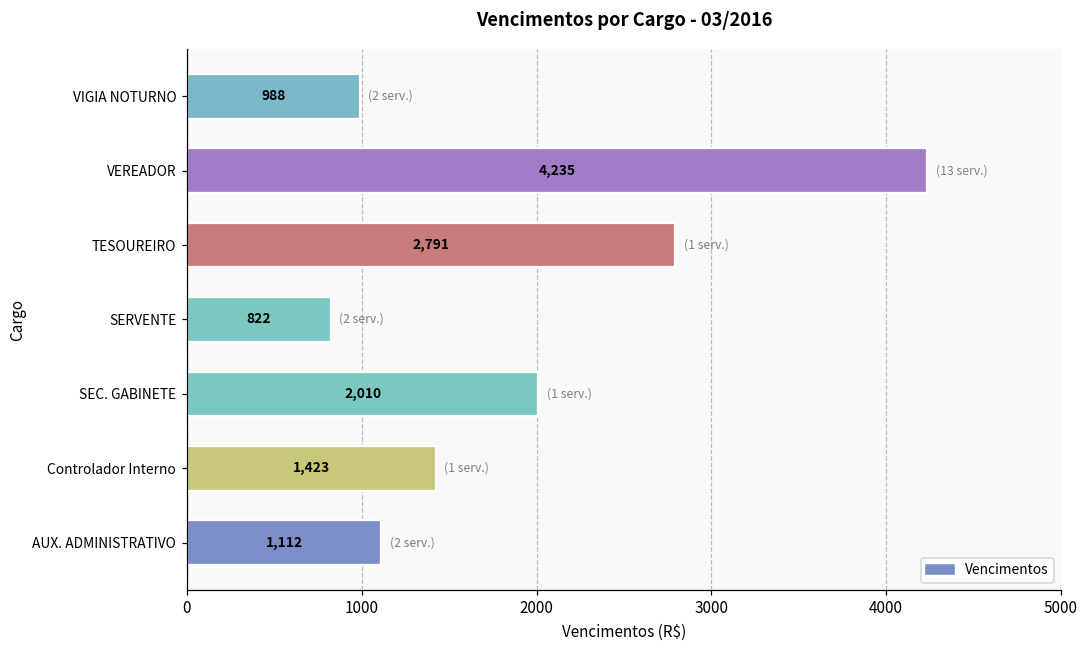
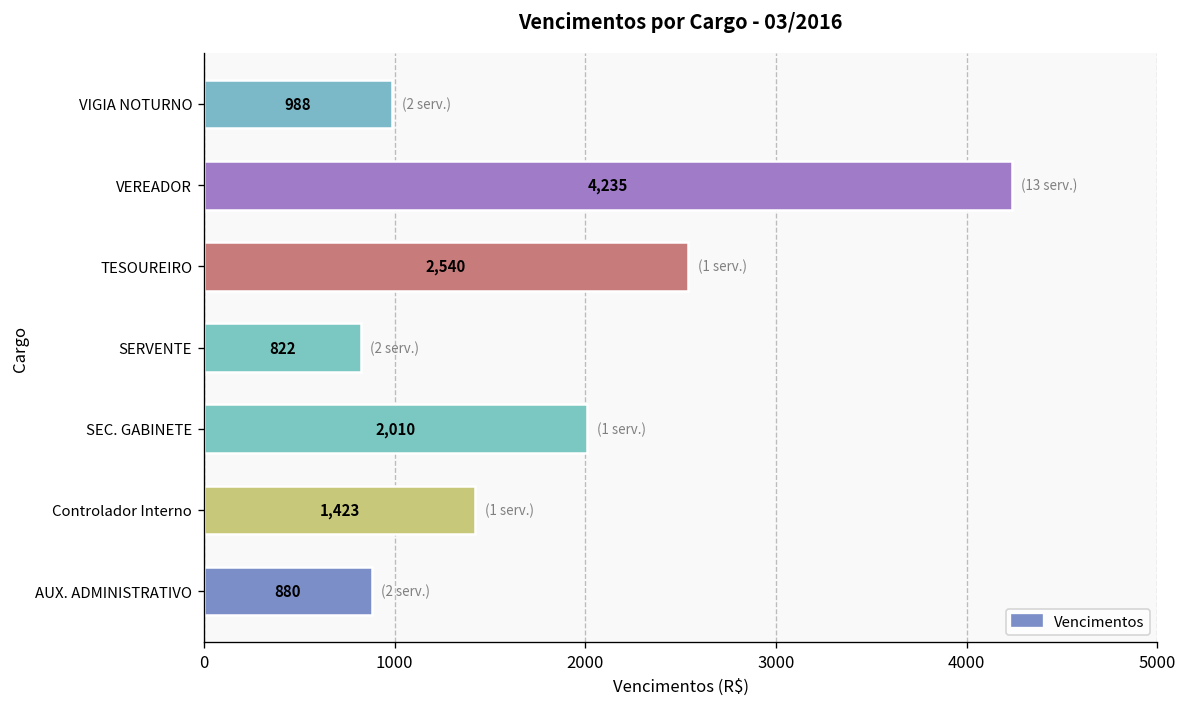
TESOUREIRO: 2,791 -> 2,540
AUX. ADMINISTRATIVO: 1,112 -> 880
